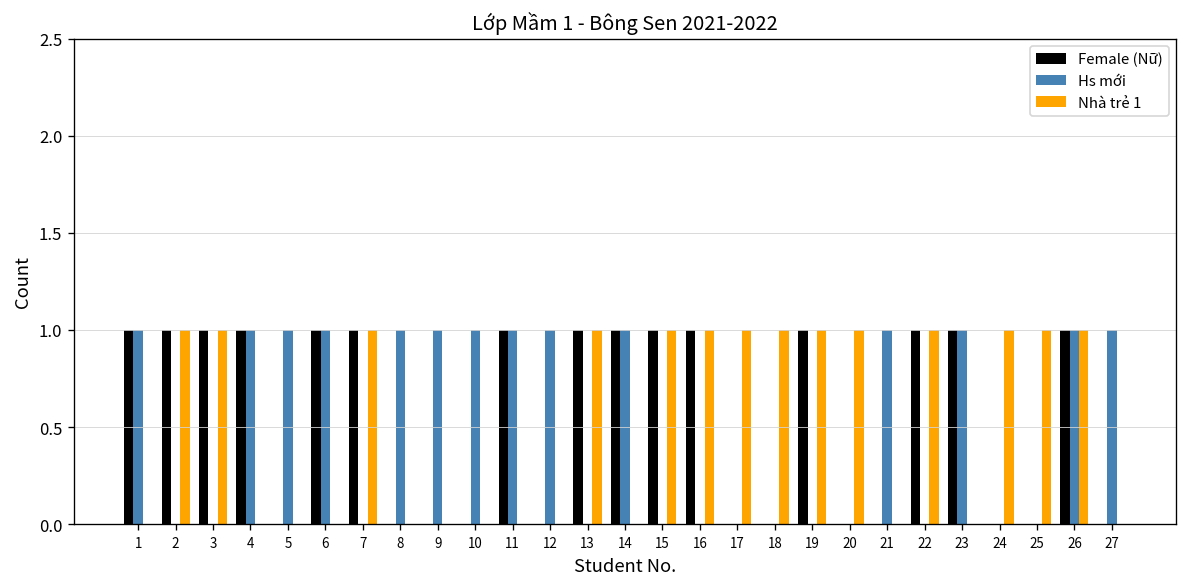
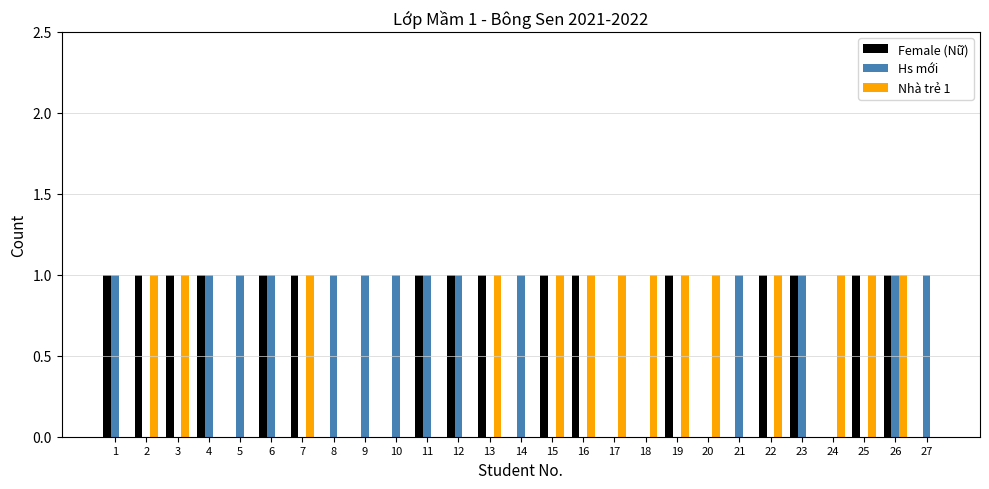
Female (Nữ), 12: 0 -> 1
Female (Nữ), 14: 1 -> 0
Female (Nữ), 25: 0 -> 1
